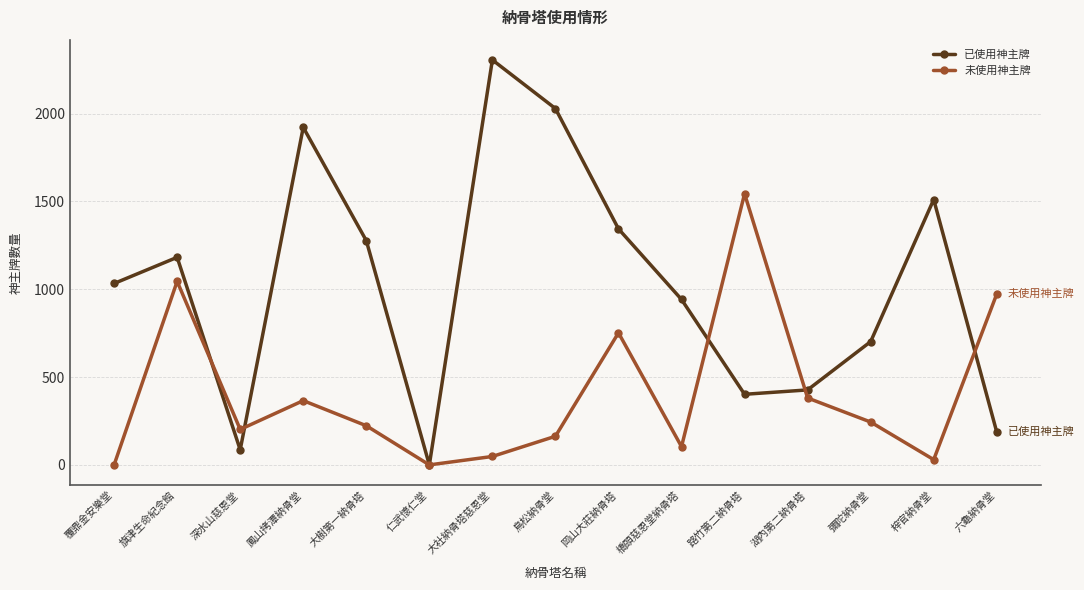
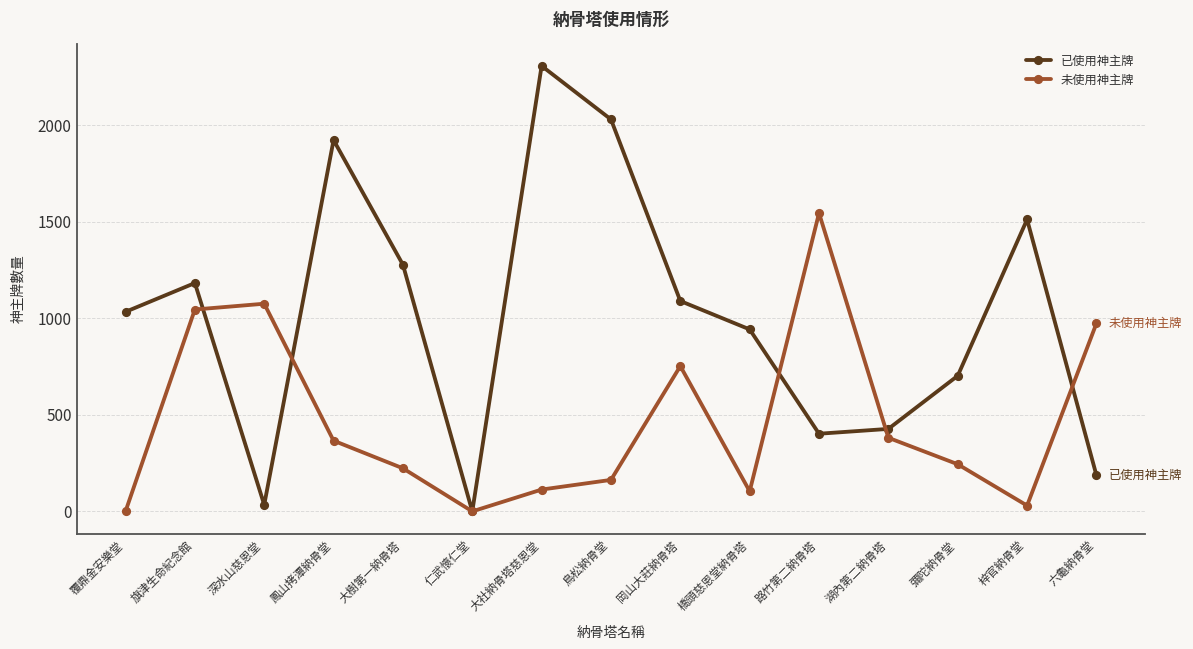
已使用神主牌, 深水山慈恩堂: 90 -> 30
未使用神主牌, 深水山慈恩堂: 200 -> 1080
未使用神主牌, 大社納骨塔慈恩堂: 50 -> 110
已使用神主牌, 岡山大莊納骨塔: 1340 -> 1090
